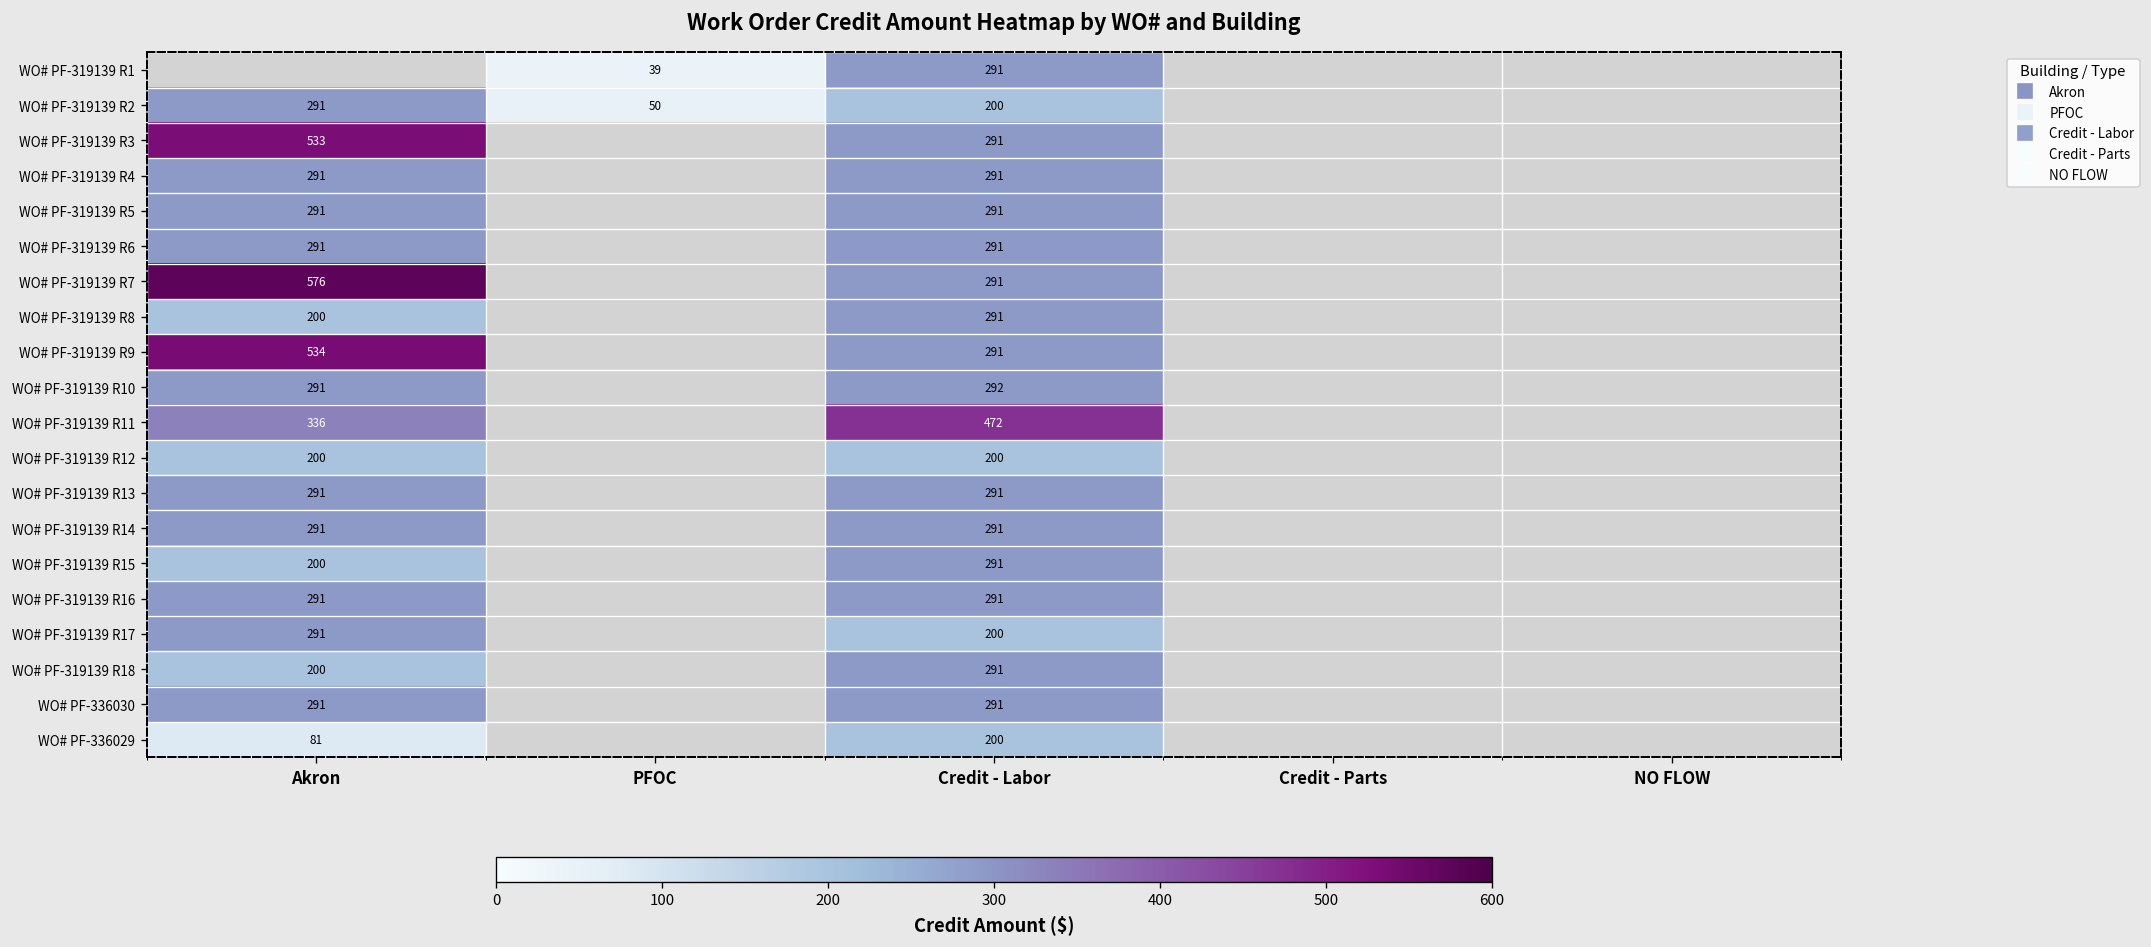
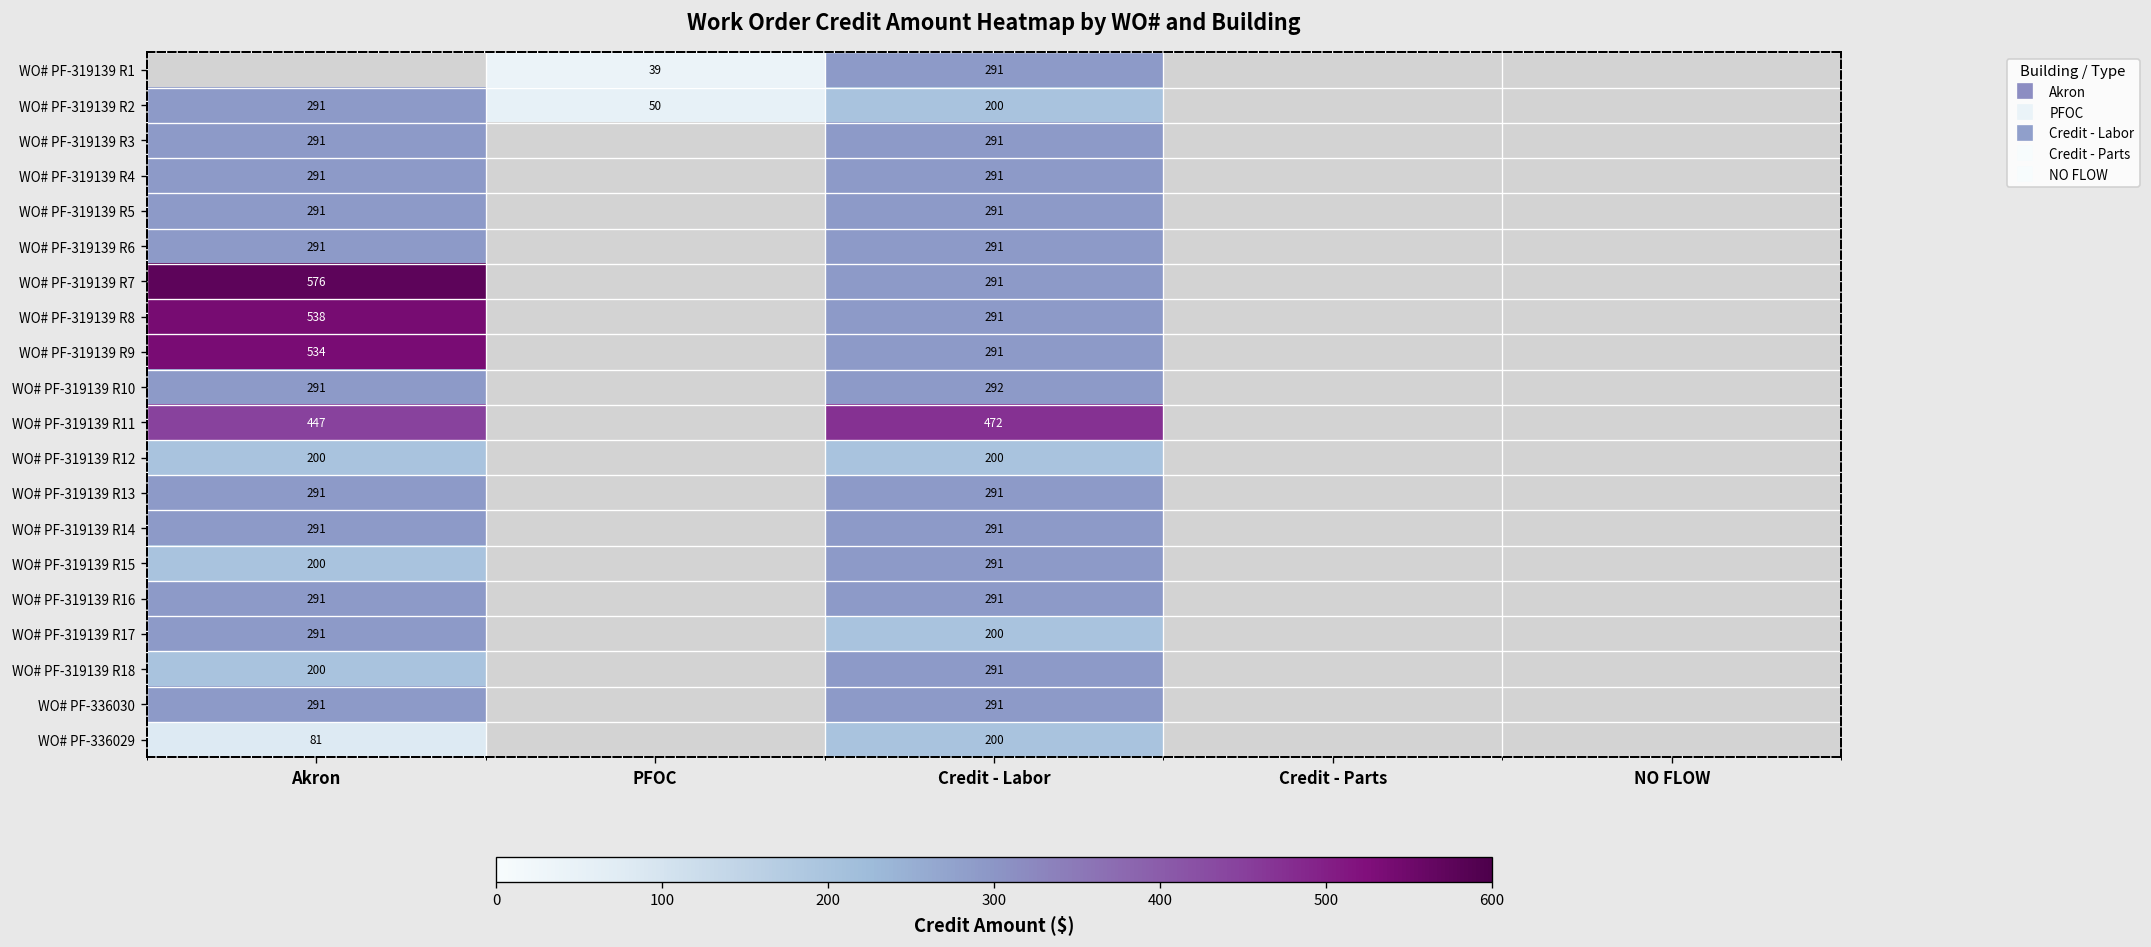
WO# PF-319139 R3, Akron: 533 -> 291
WO# PF-319139 R8, Akron: 200 -> 538
WO# PF-319139 R11, Akron: 336 -> 447
